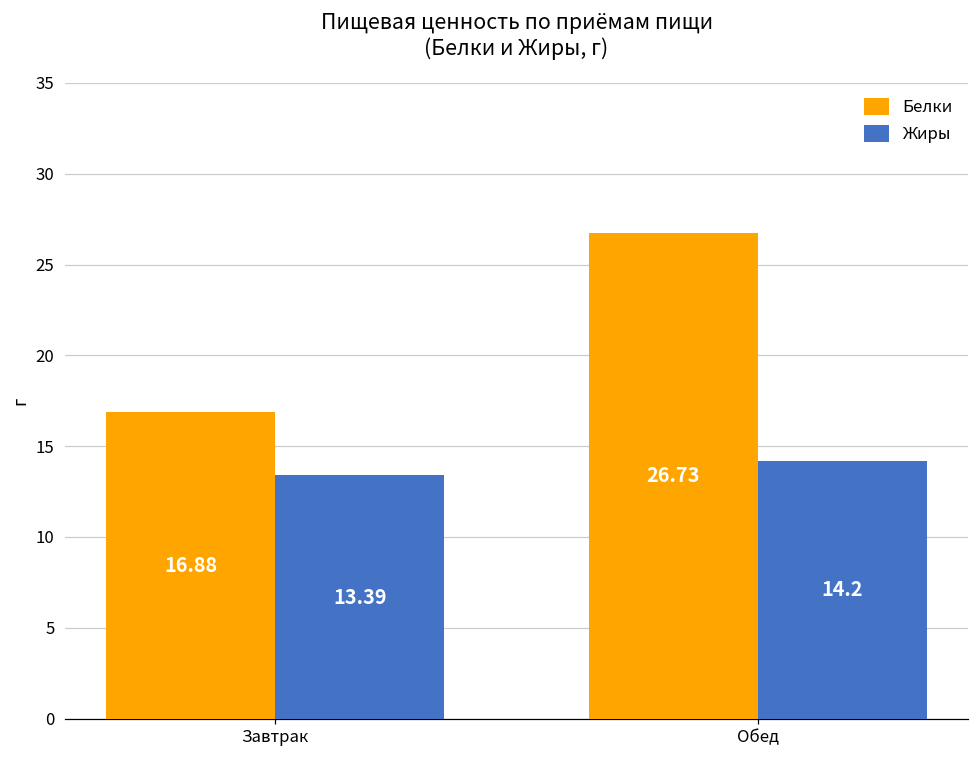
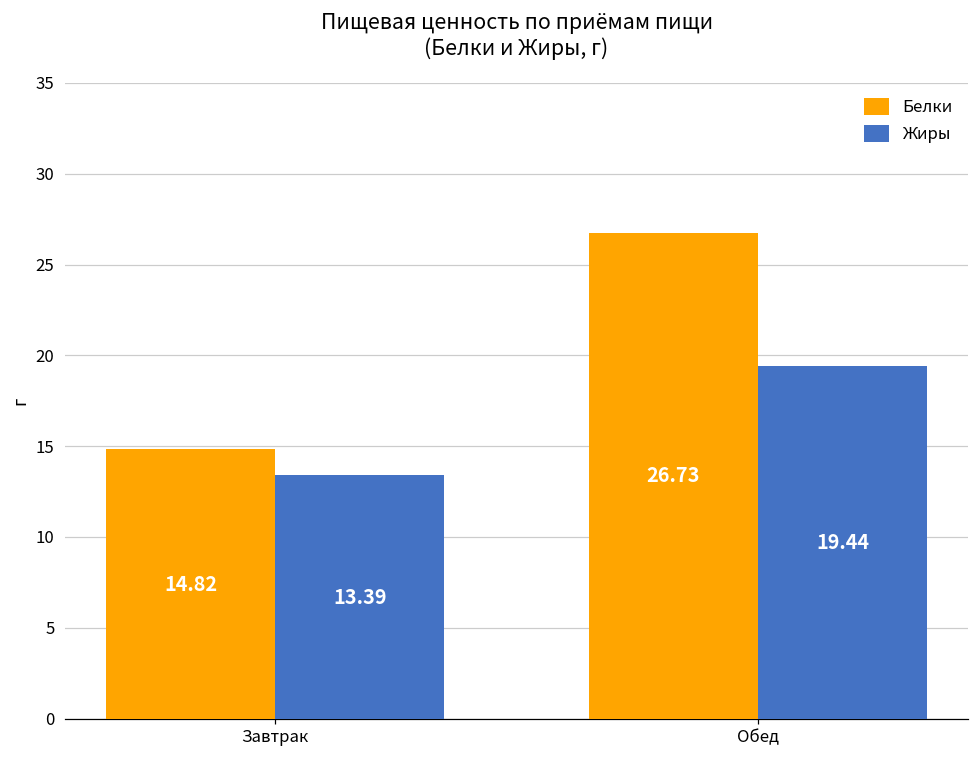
Белки, Завтрак: 16.88 -> 14.82
Жиры, Обед: 14.2 -> 19.44
